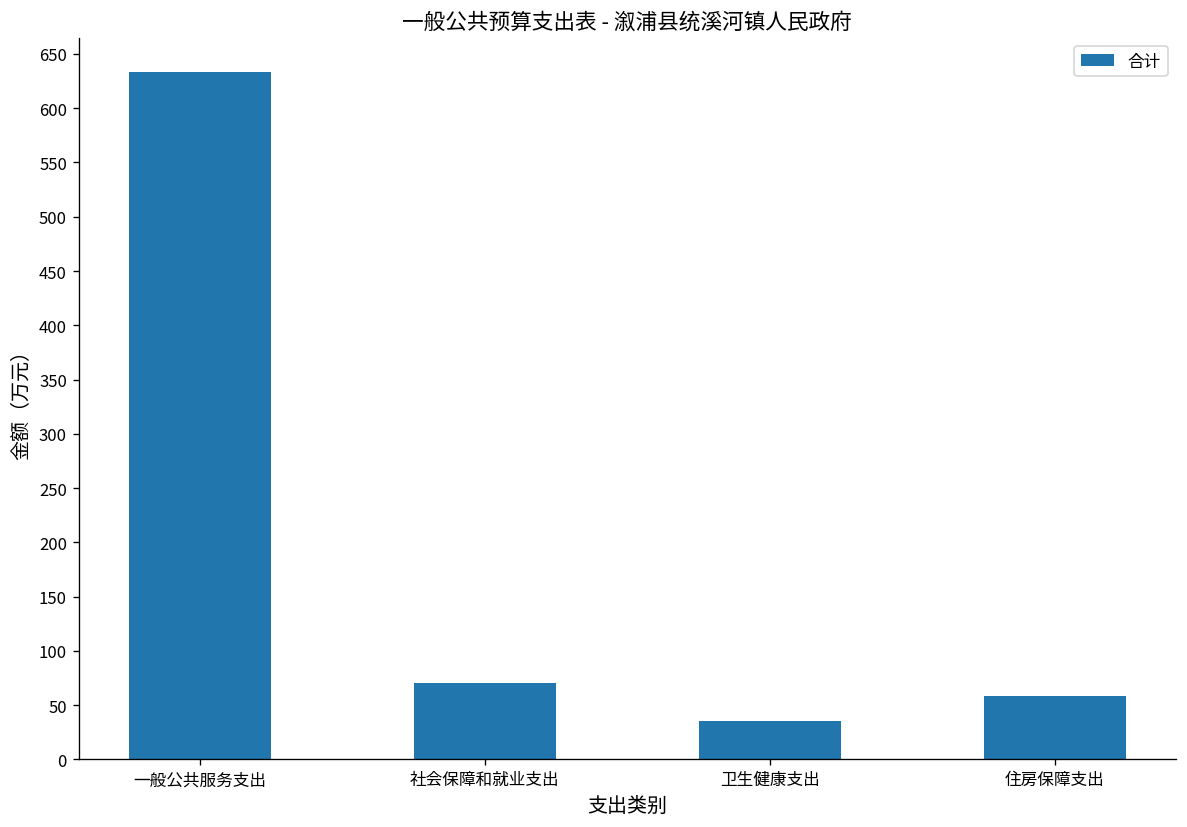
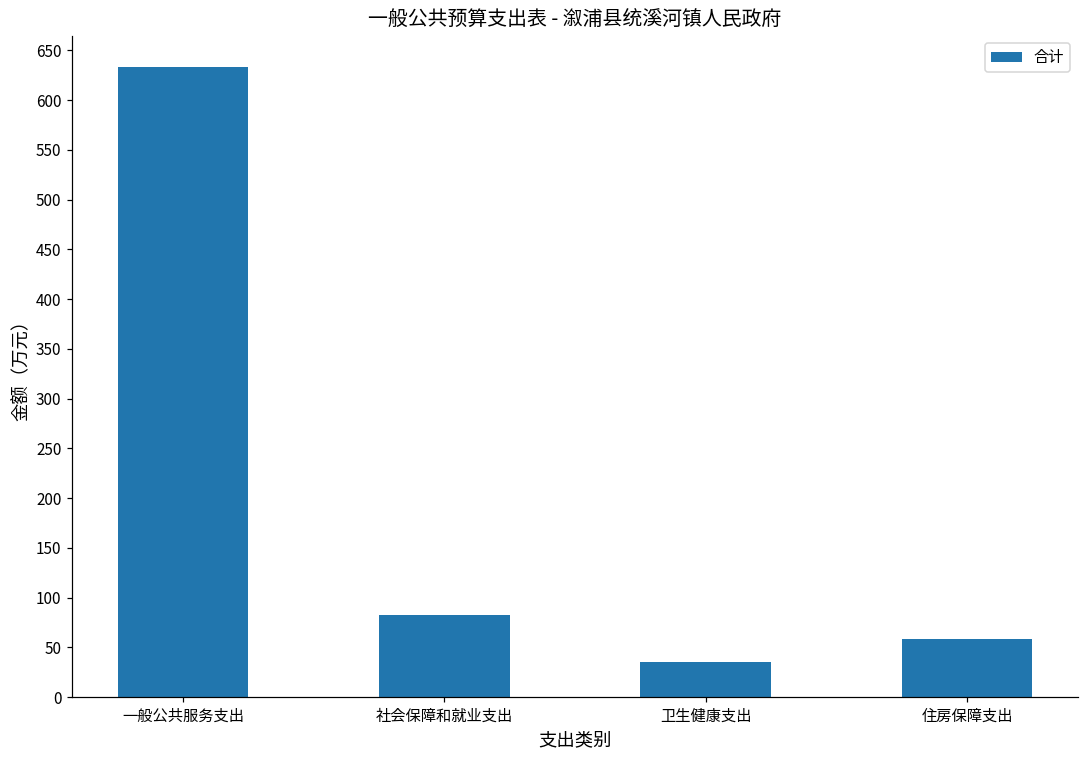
社会保障和就业支出: 70 -> 80
